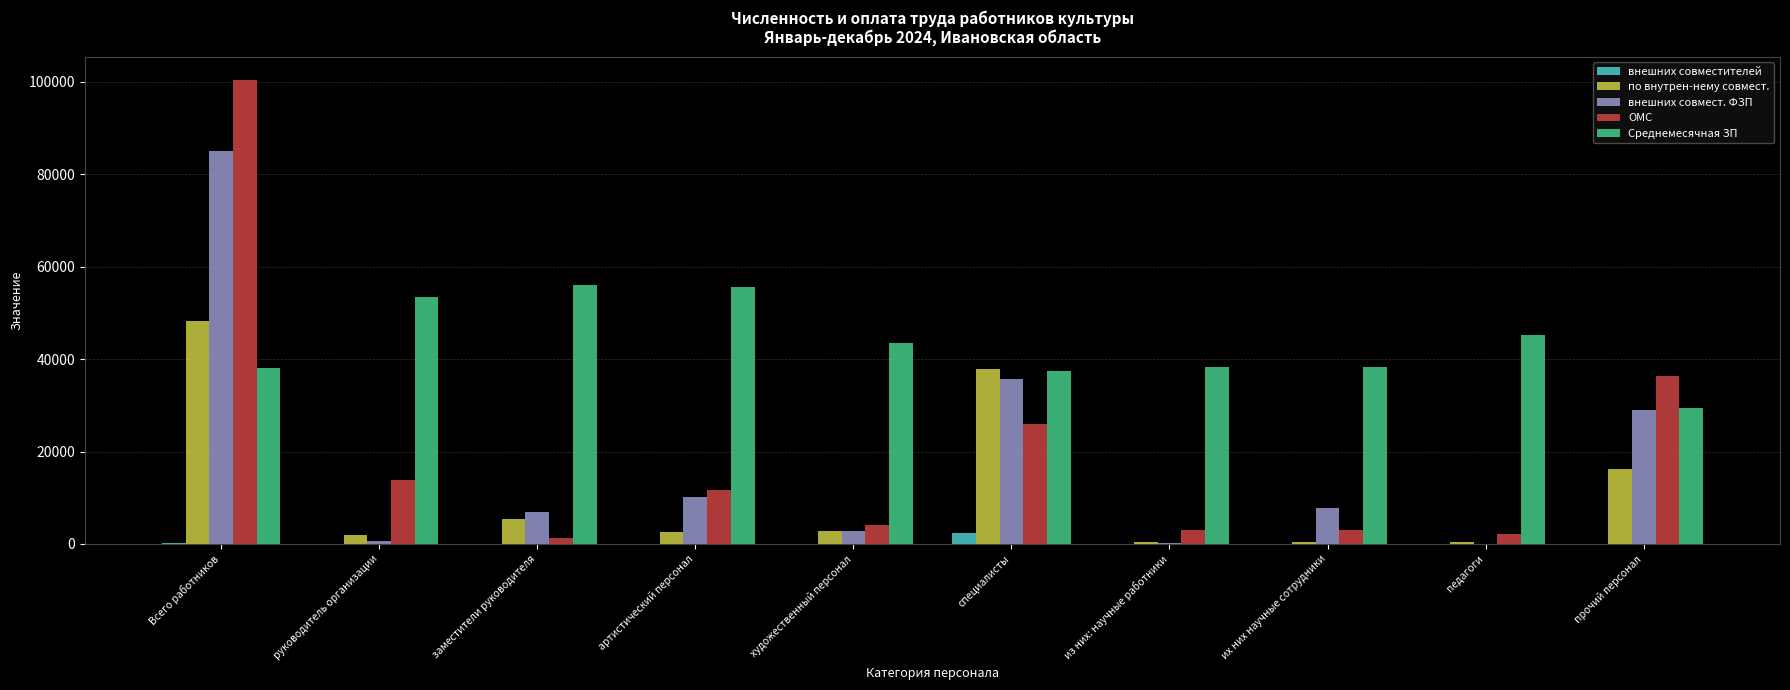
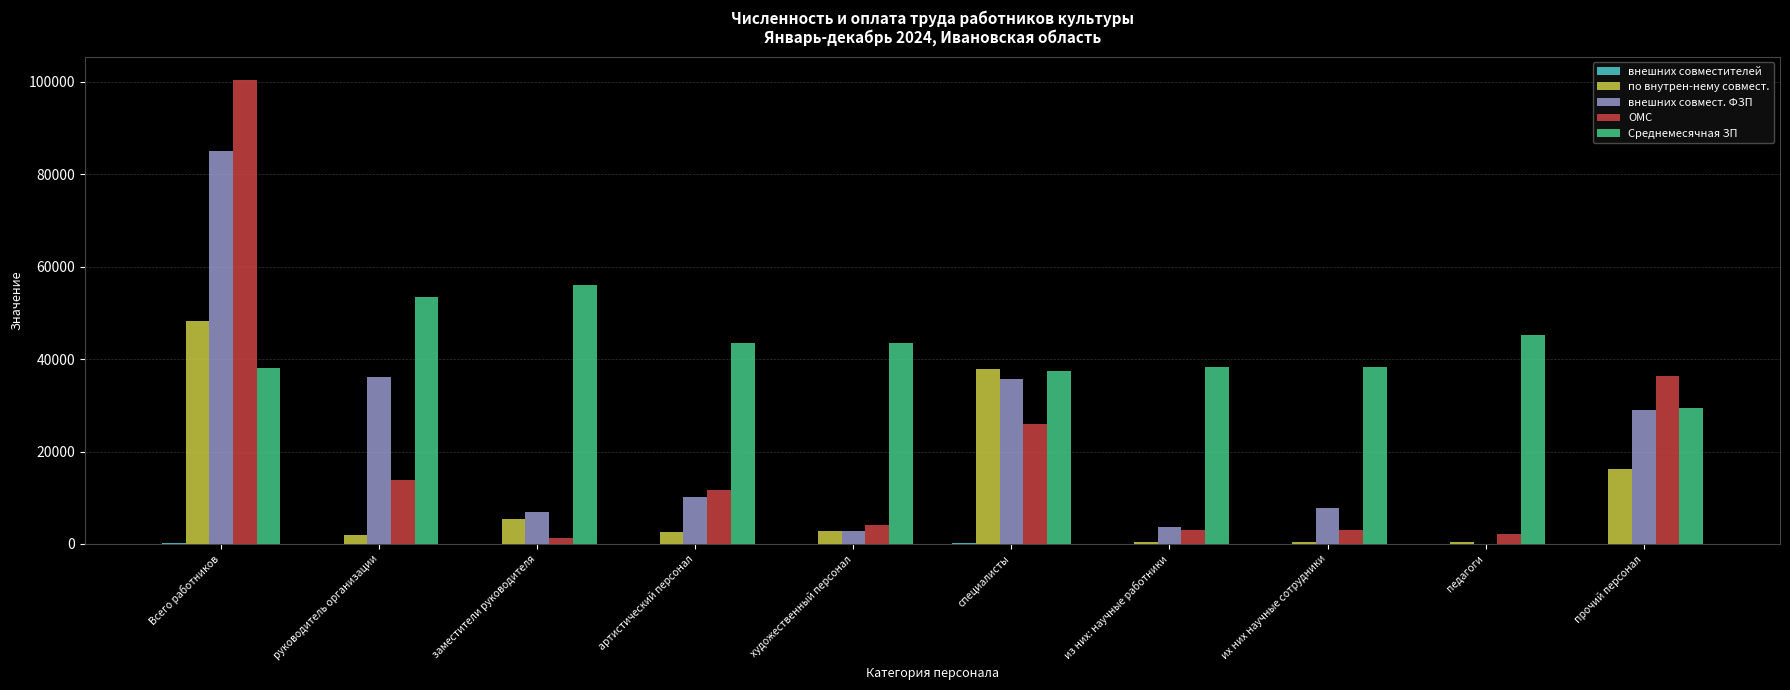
внешних совмест. ФЗП, руководитель организации: 1000 -> 36000
Среднемесячная ЗП, артистический персонал: 56000 -> 44000
внешних совместителей, специалисты: 2000 -> 0
внешних совмест. ФЗП, из них: научные работники: 0 -> 4000
